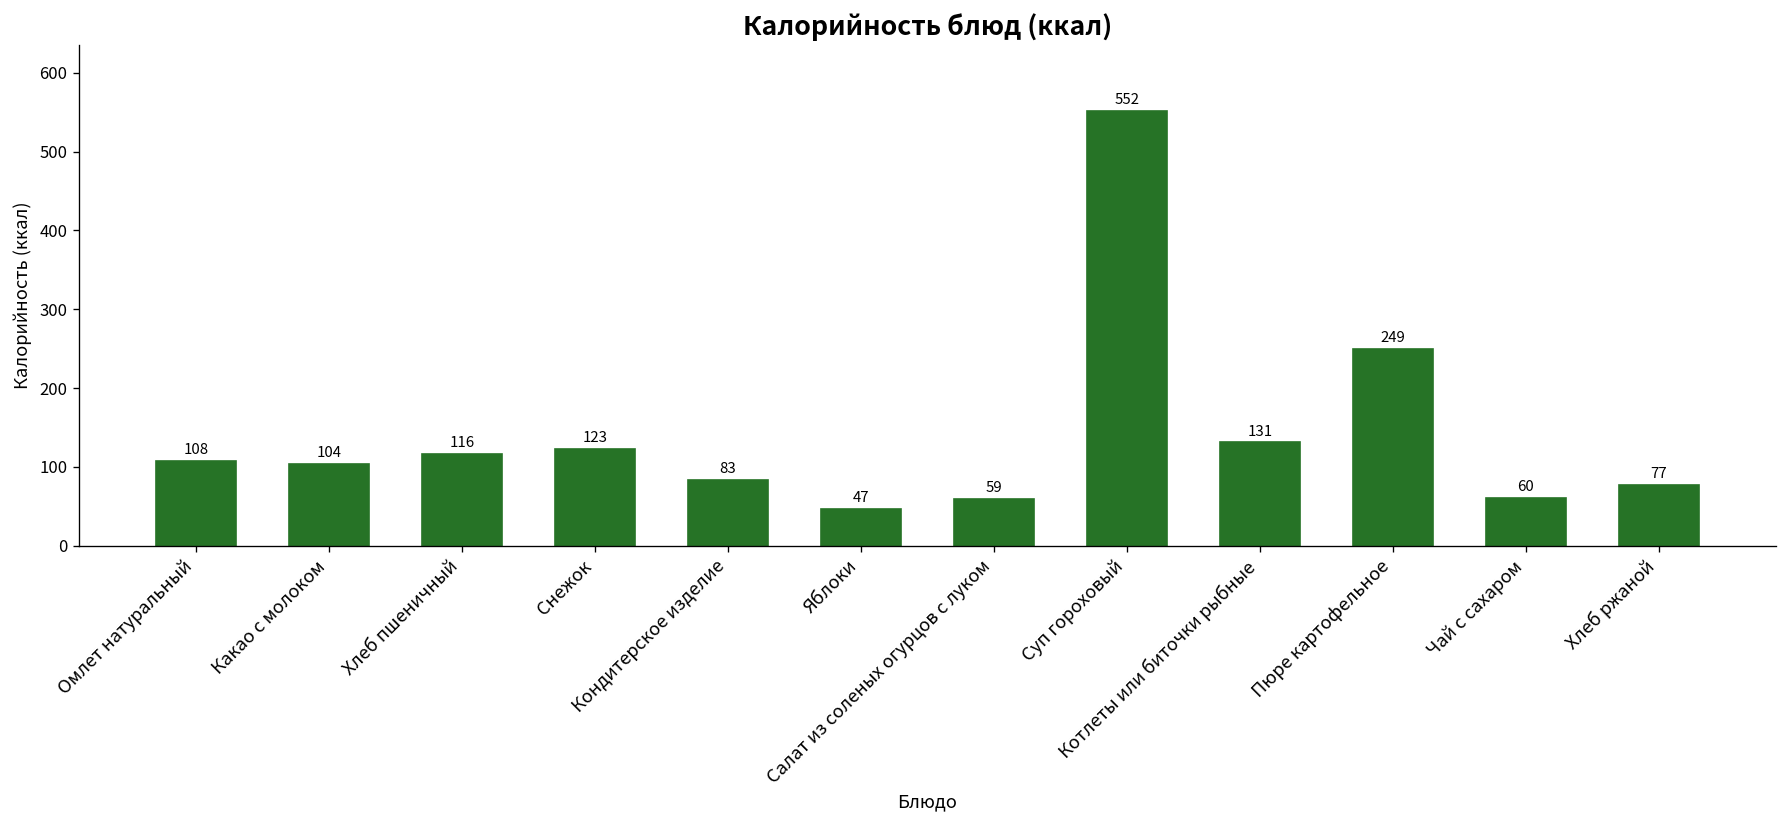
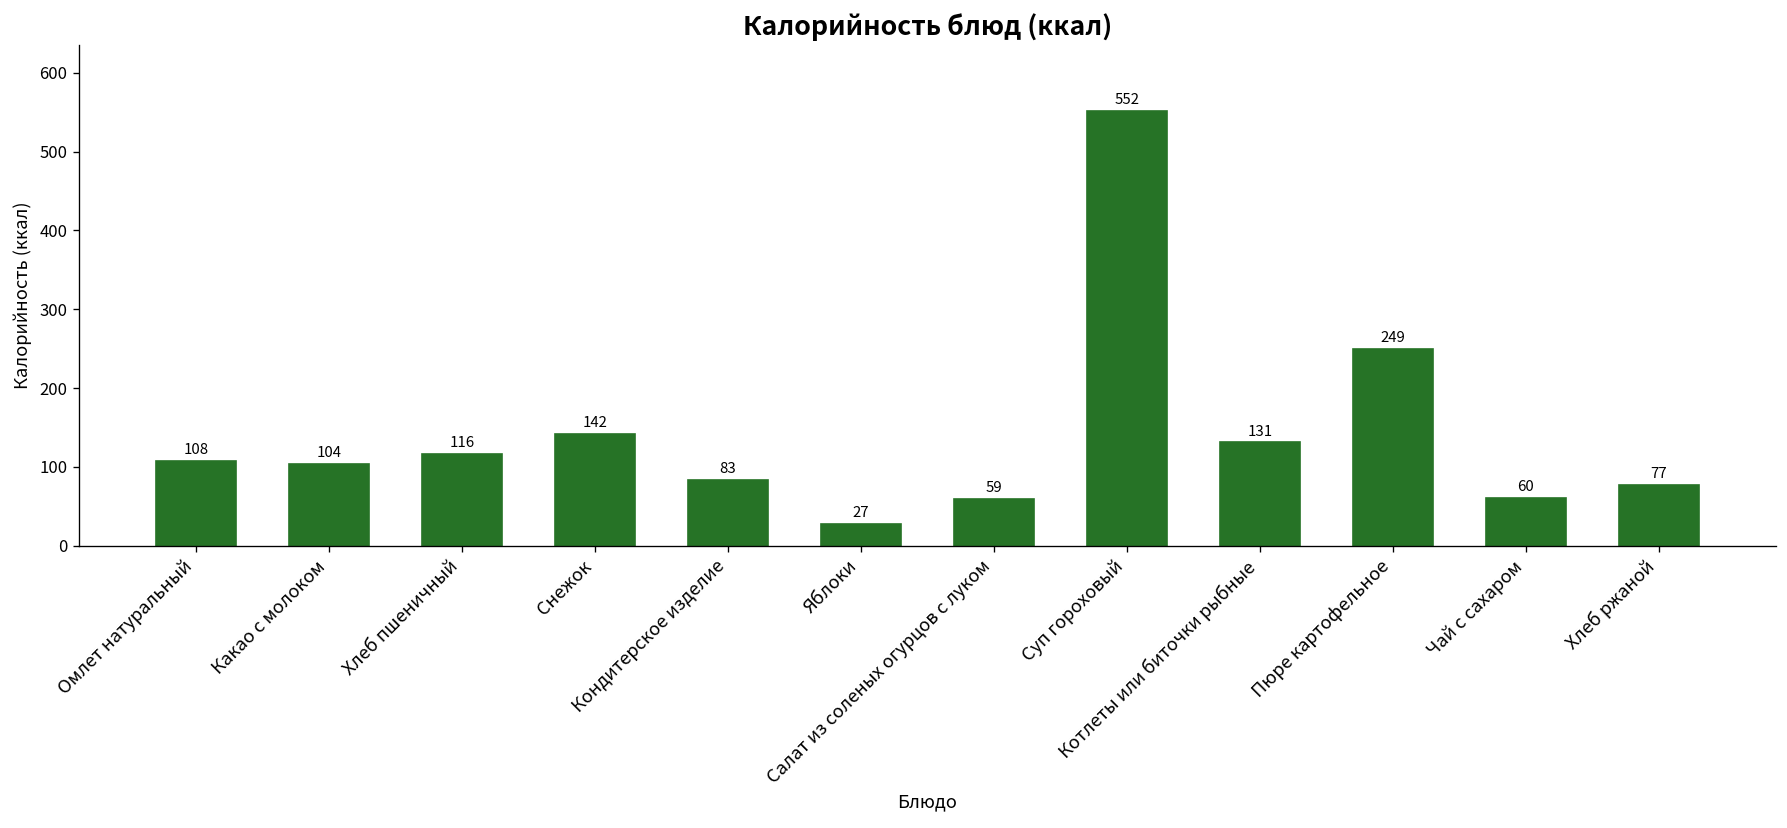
Снежок: 123 -> 142
Яблоки: 47 -> 27
